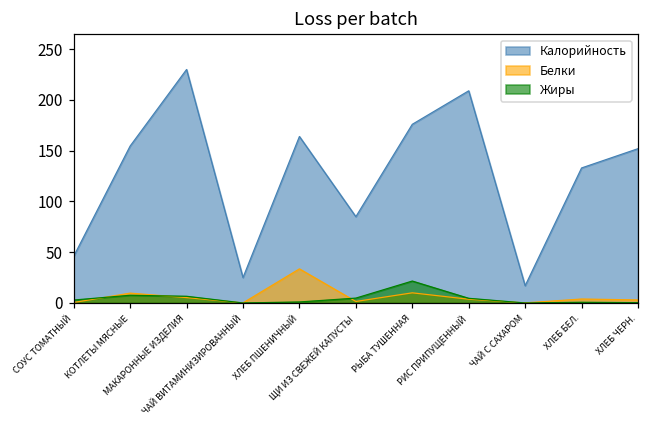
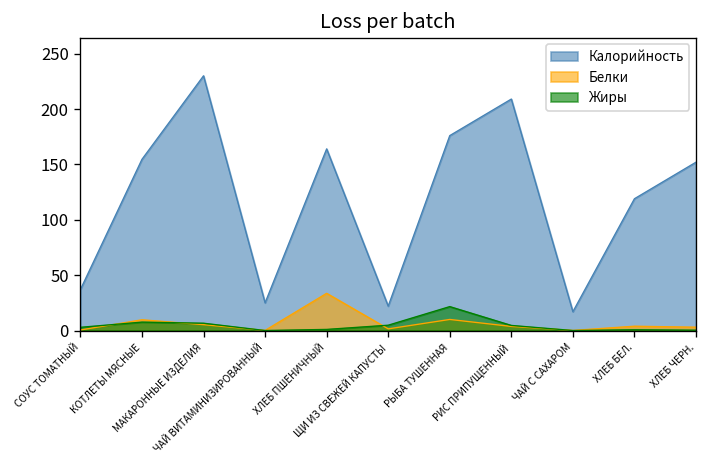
Калорийность, СОУС ТОМАТНЫЙ: 50 -> 40
Калорийность, ЩИ ИЗ СВЕЖЕЙ КАПУСТЫ: 90 -> 20
Калорийность, ХЛЕБ БЕЛ.: 130 -> 120
